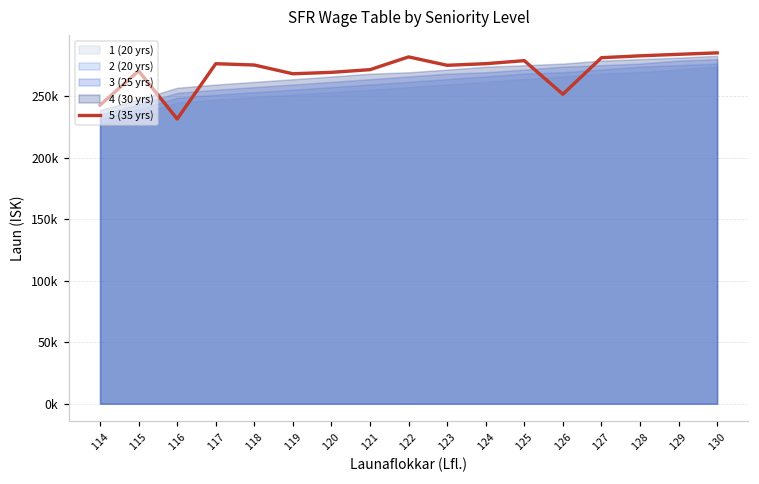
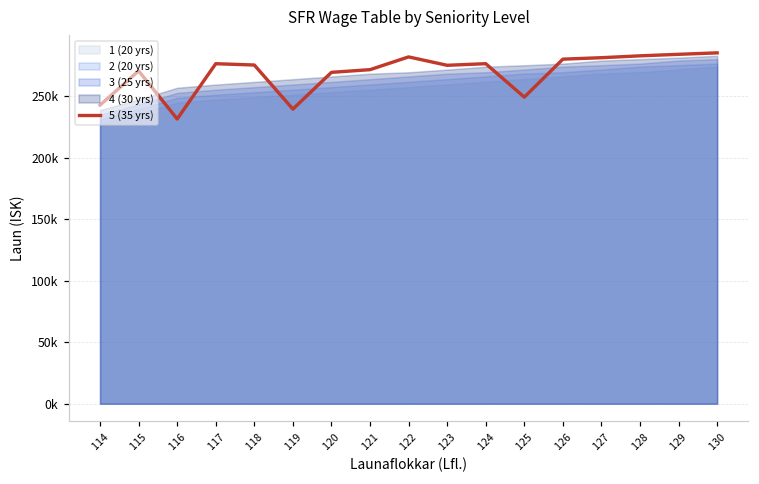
5 (35 yrs), 119: 268000 -> 240000
5 (35 yrs), 125: 279000 -> 249000
5 (35 yrs), 126: 252000 -> 280000
